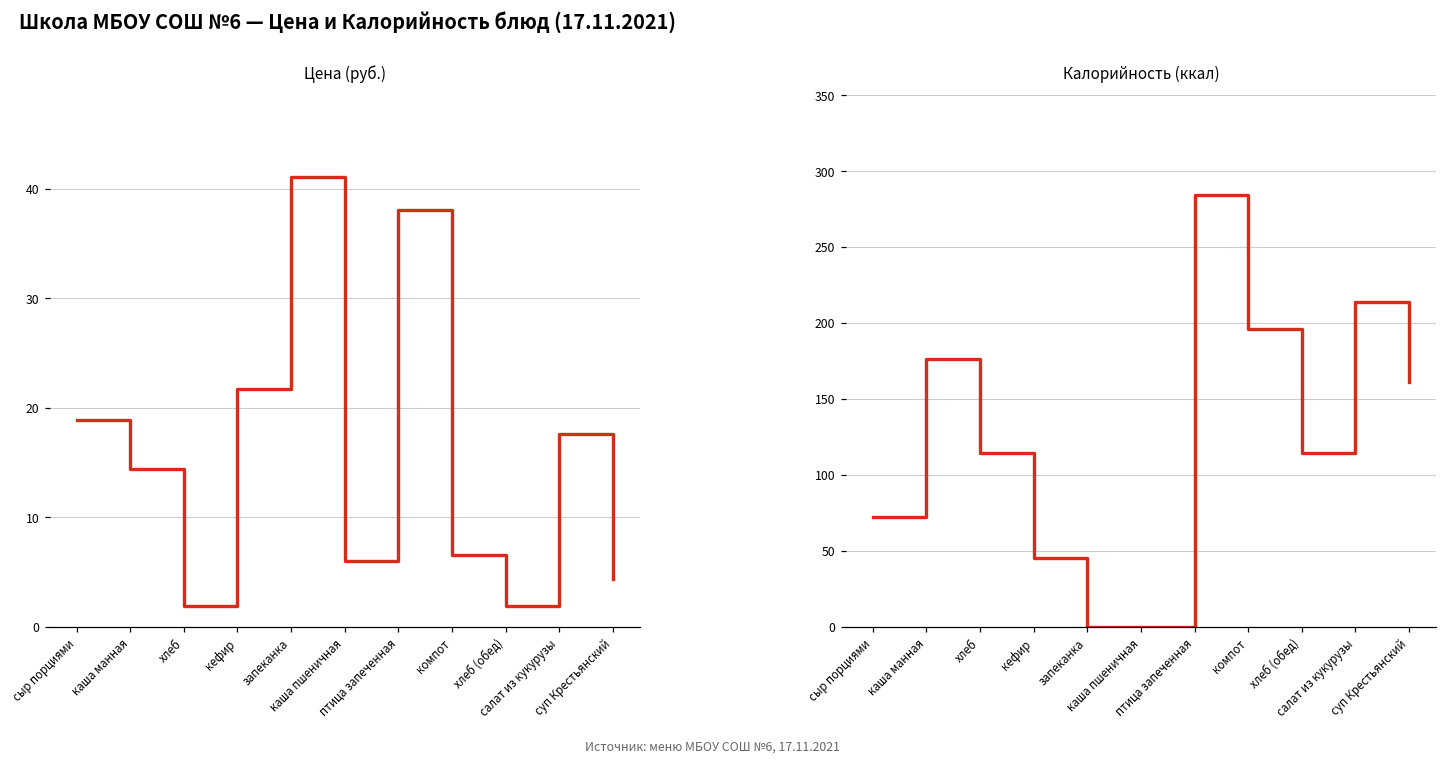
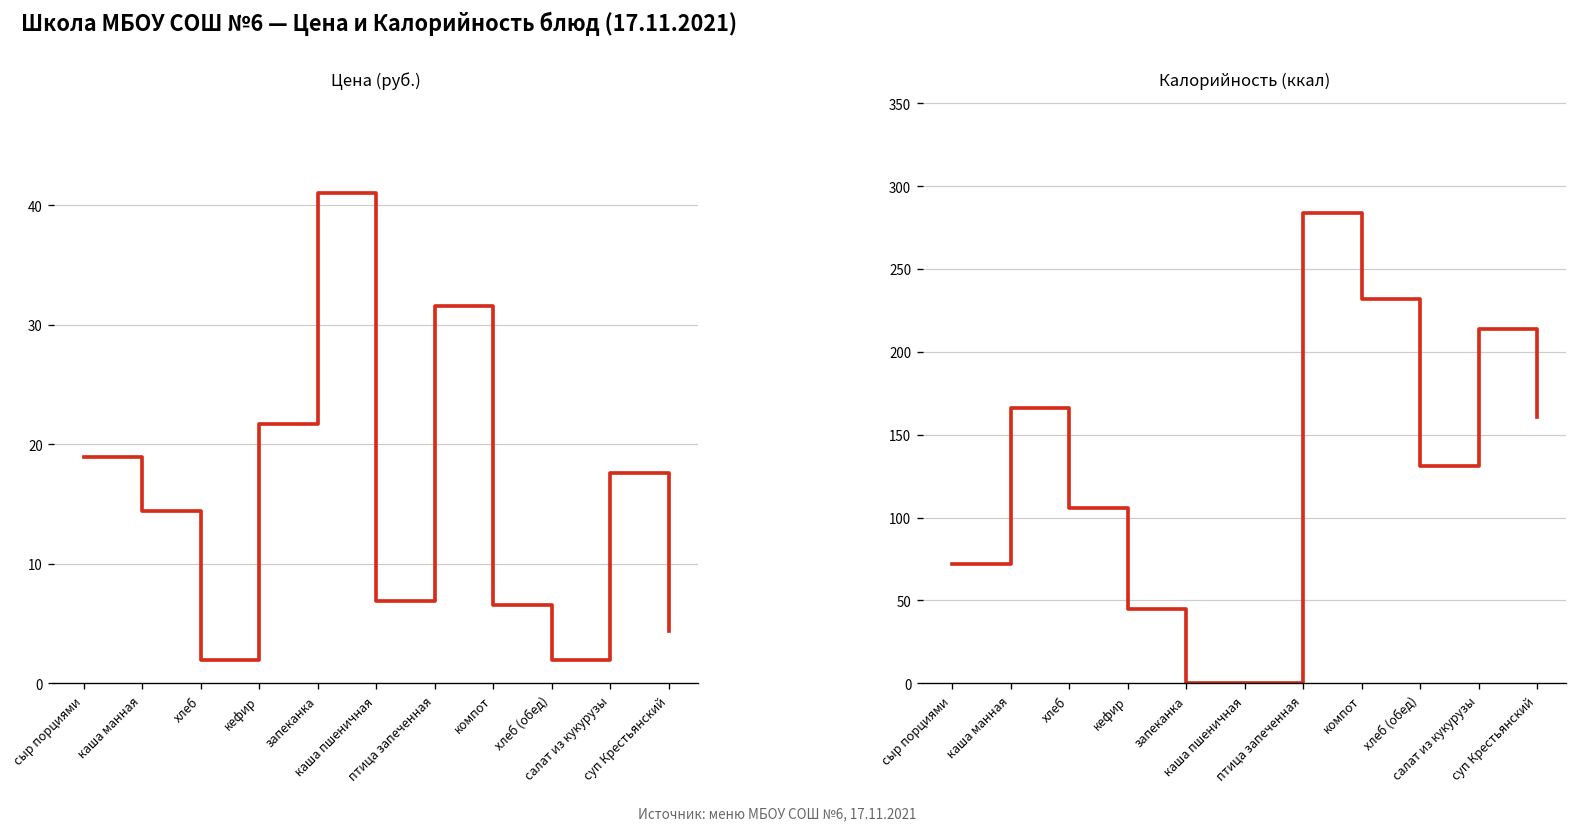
Цена (руб.), каша пшеничная: 6 -> 7
Цена (руб.), птица запеченная: 38 -> 32
Калорийность (ккал), каша манная: 176 -> 166
Калорийность (ккал), хлеб: 114 -> 106
Калорийность (ккал), компот: 196 -> 232
Калорийность (ккал), хлеб (обед): 114 -> 131
